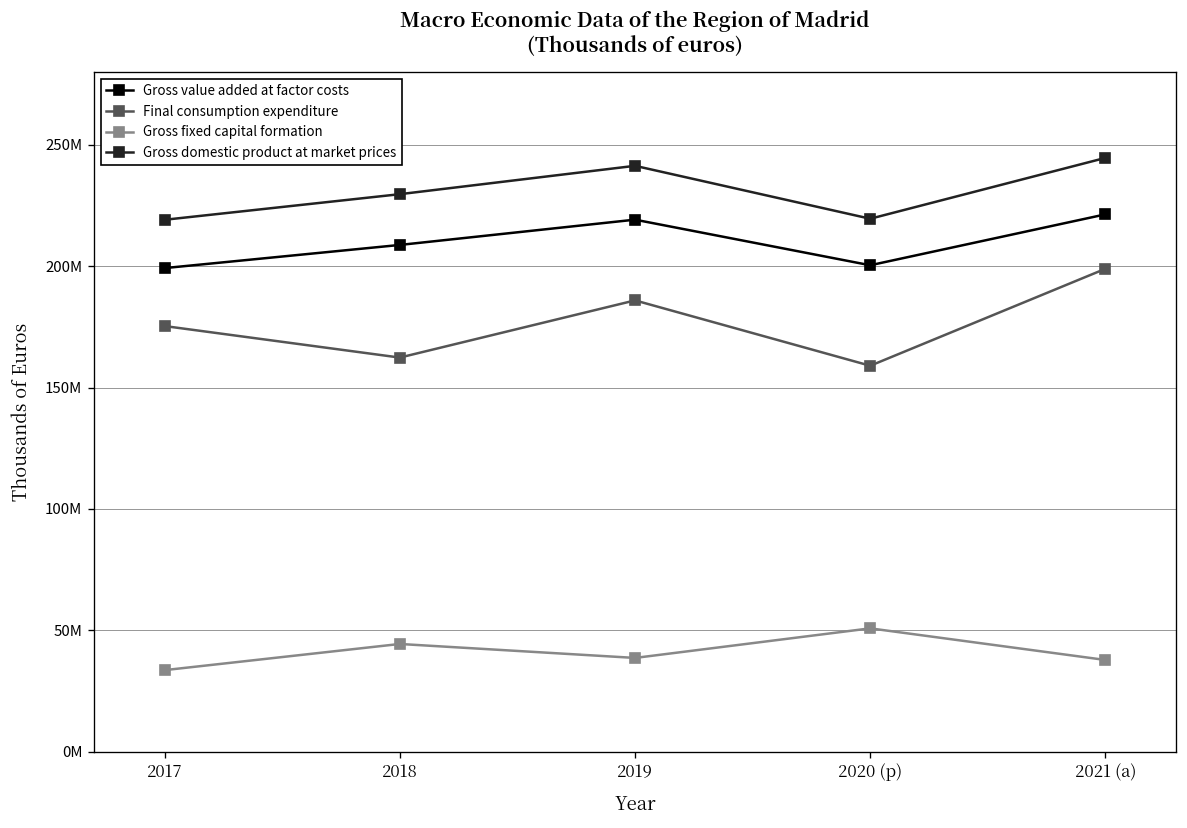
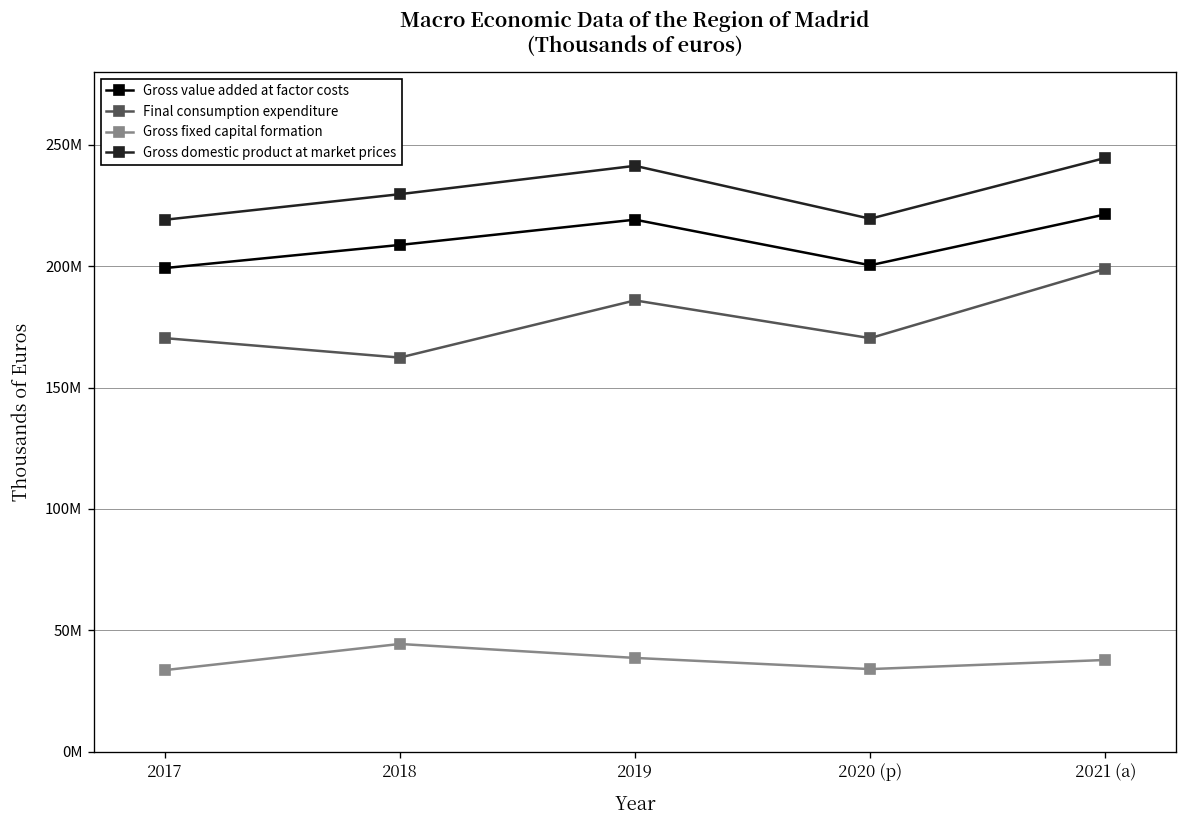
Final consumption expenditure, 2017: 175000000 -> 170000000
Final consumption expenditure, 2020 (p): 159000000 -> 170000000
Gross fixed capital formation, 2020 (p): 51000000 -> 34000000
